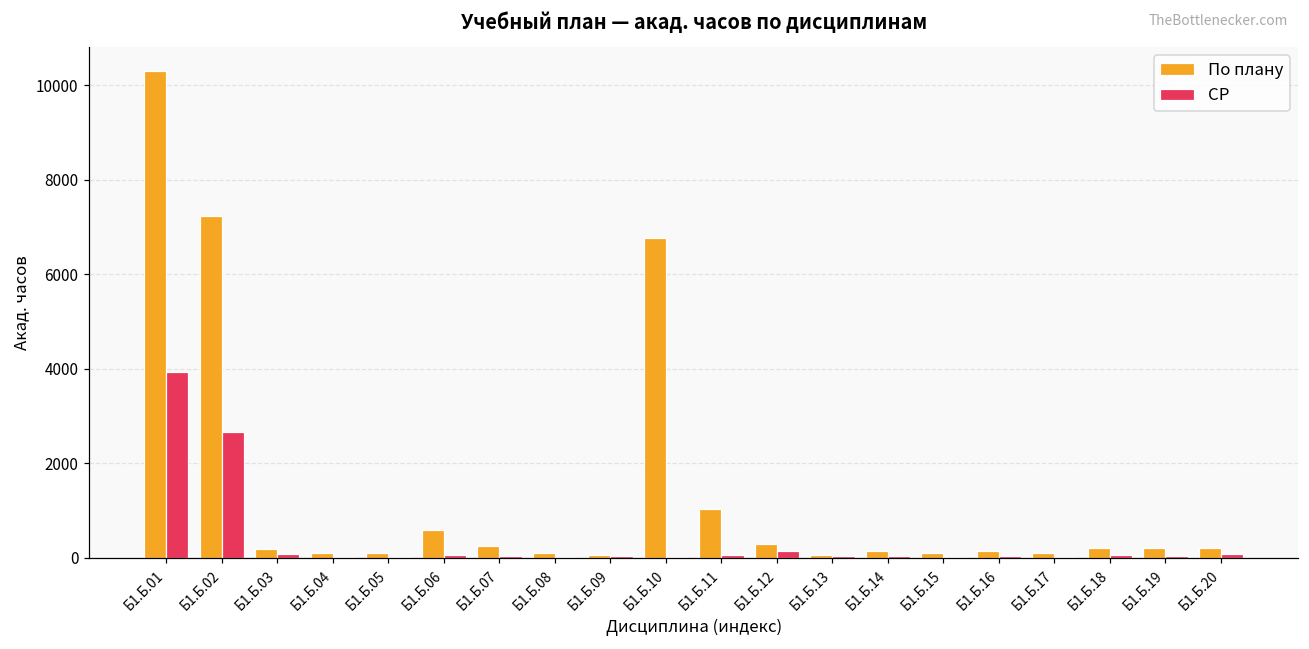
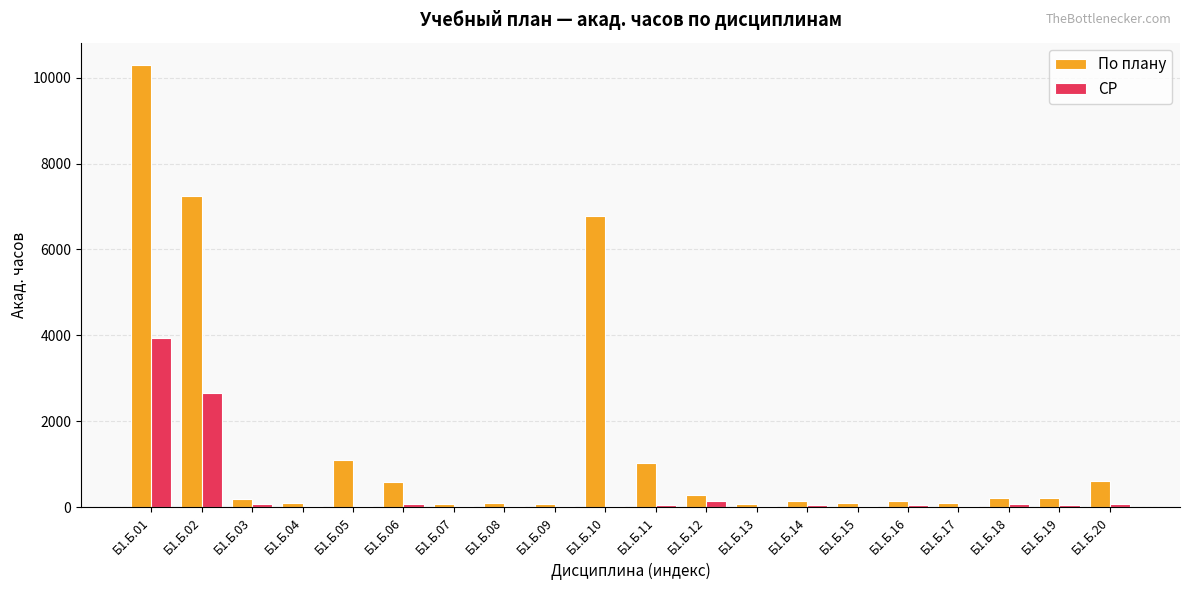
По плану, Б1.Б.05: 100 -> 1100
По плану, Б1.Б.07: 300 -> 100
По плану, Б1.Б.20: 200 -> 600
